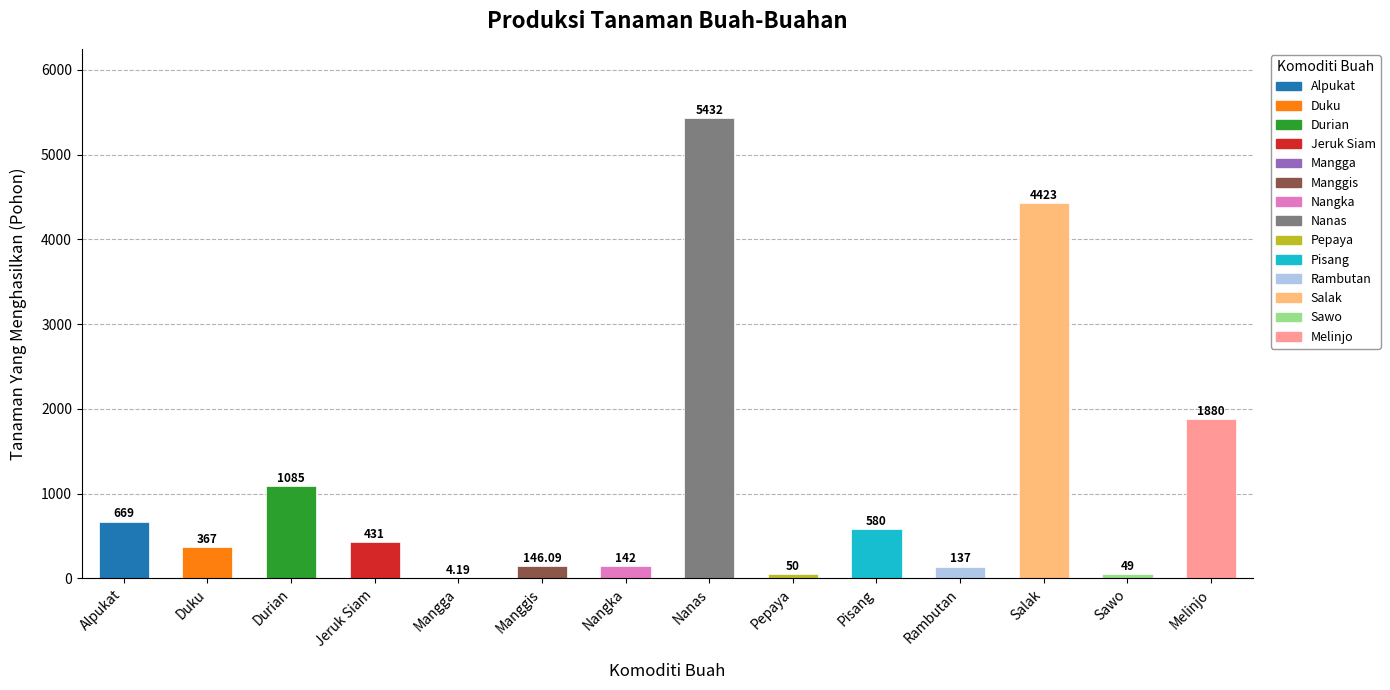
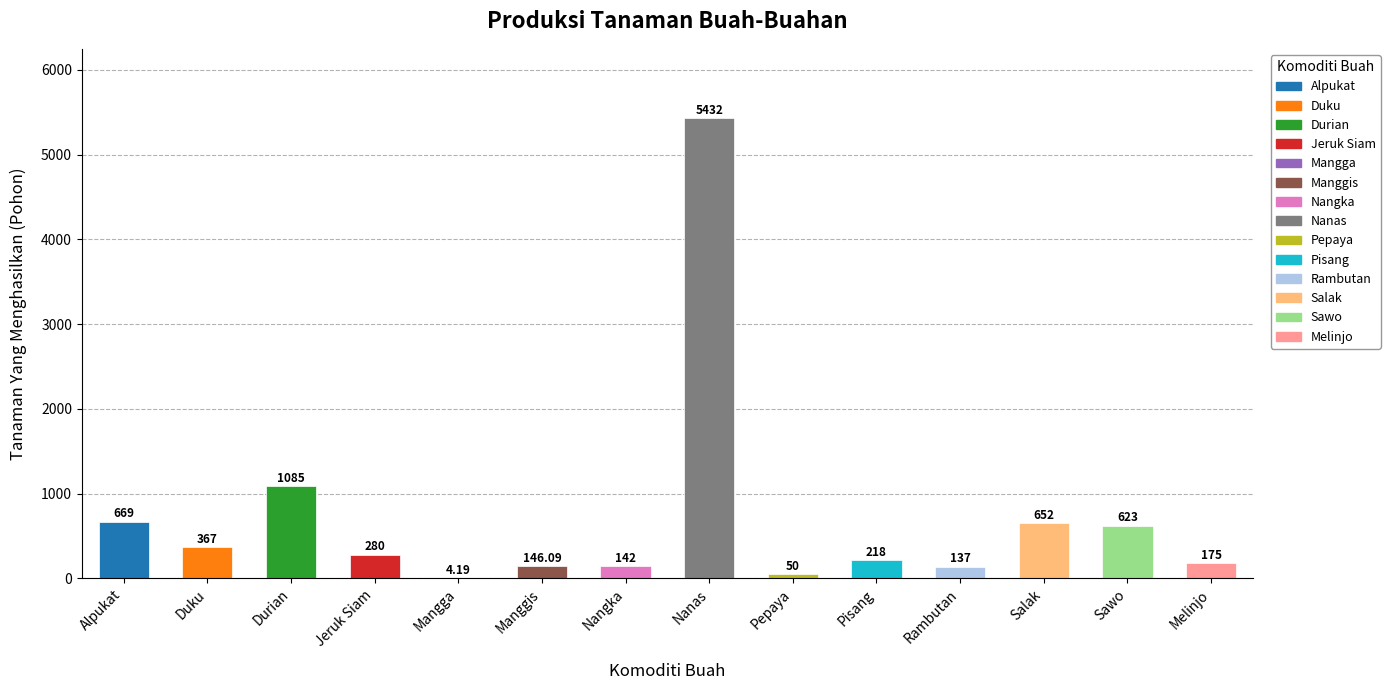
Jeruk Siam: 431 -> 280
Pisang: 580 -> 218
Salak: 4423 -> 652
Sawo: 49 -> 623
Melinjo: 1880 -> 175
